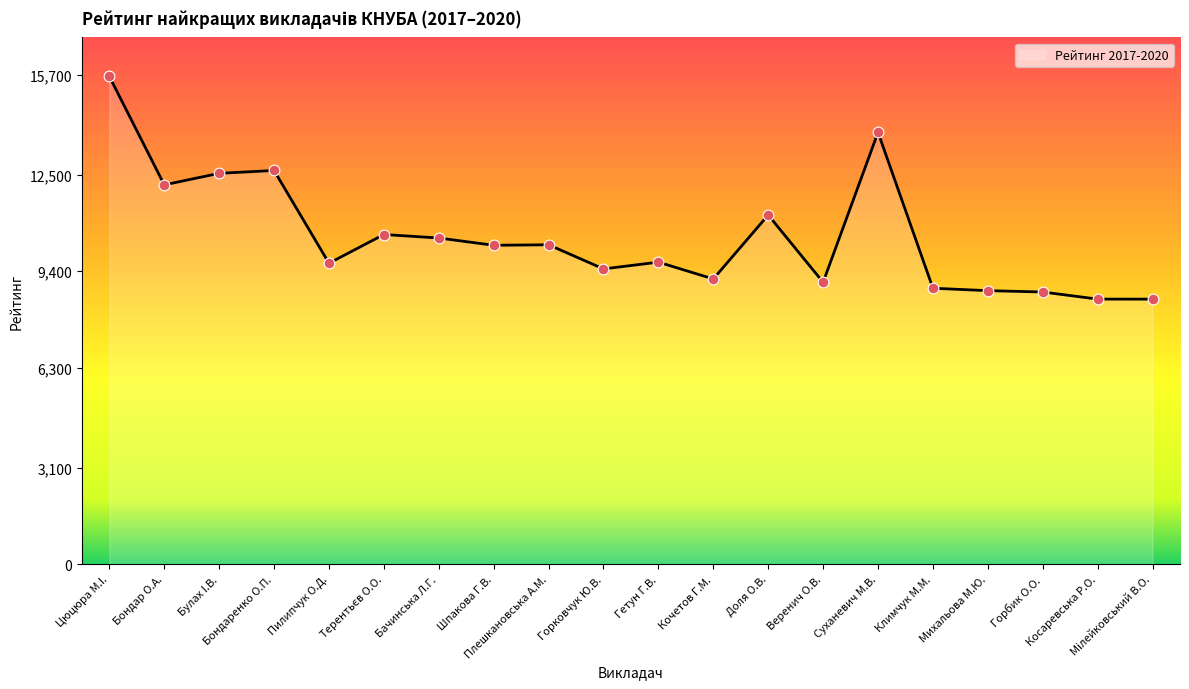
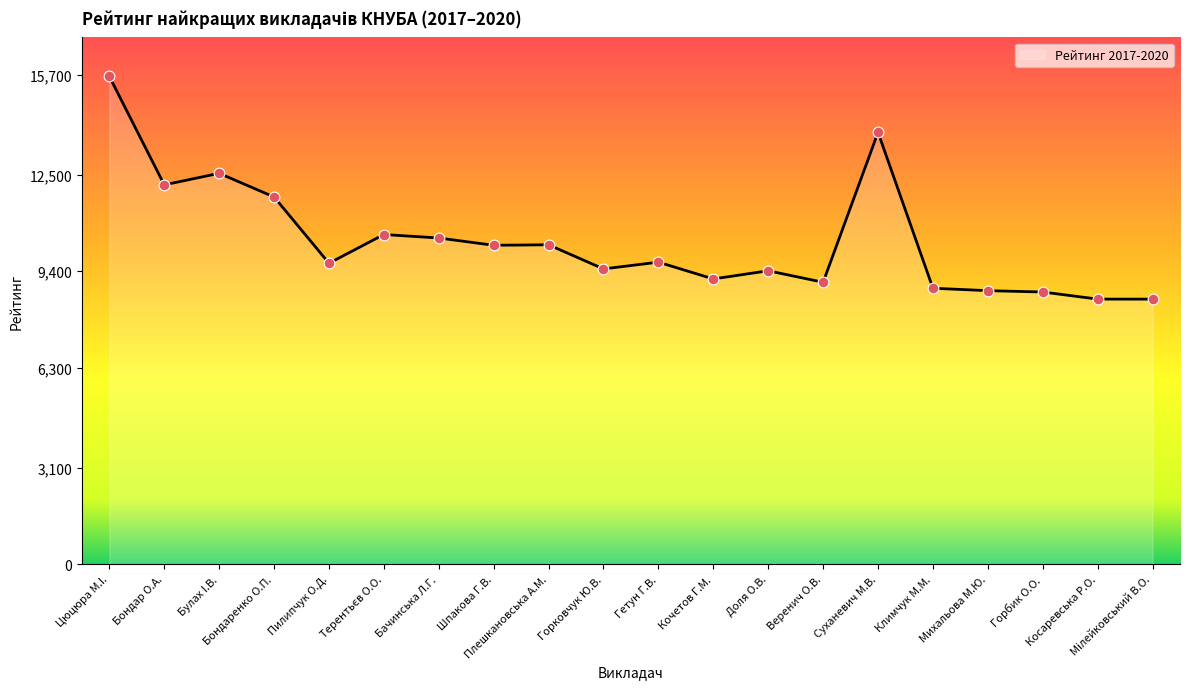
Бондаренко О.П.: 12,600 -> 11,800
Доля О.В.: 11,200 -> 9,400
